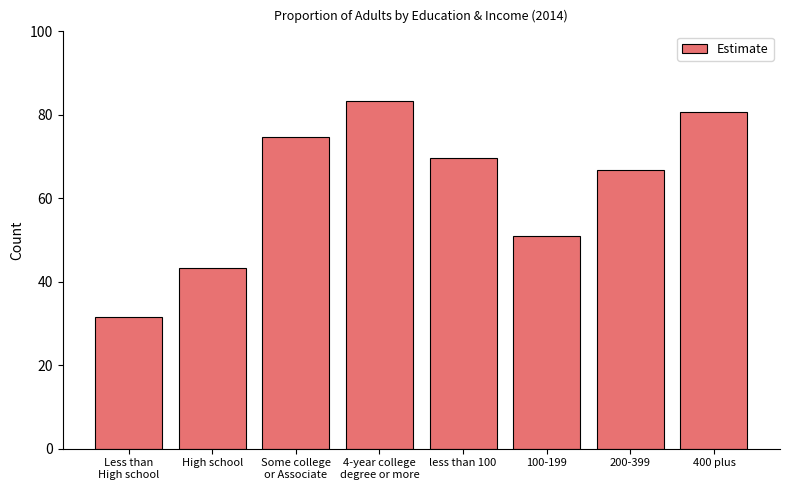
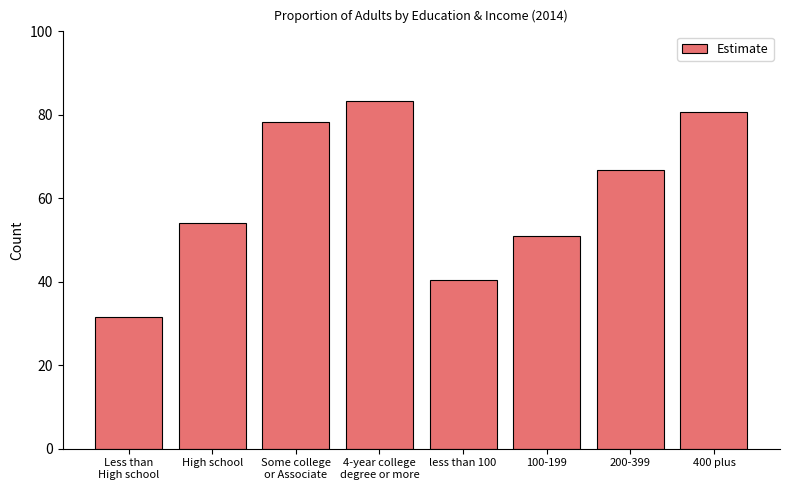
High school: 43 -> 54
Some college or Associate: 75 -> 78
less than 100: 70 -> 41
